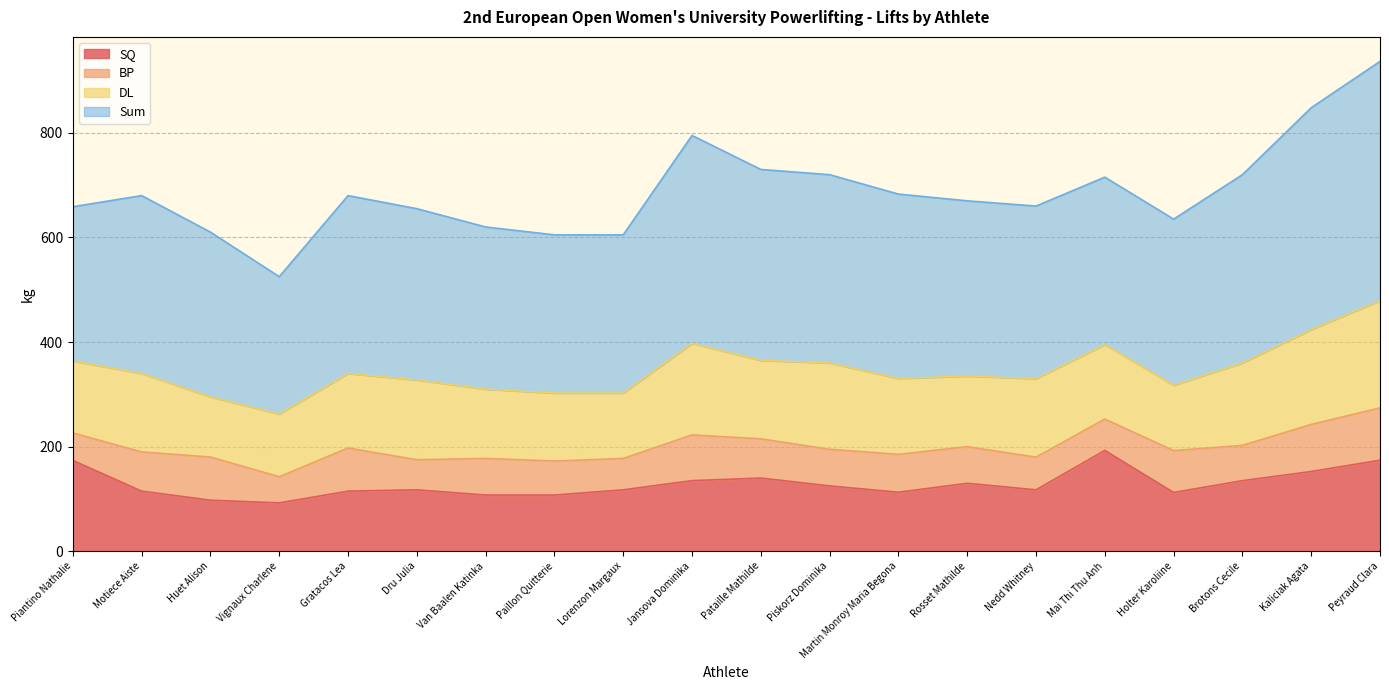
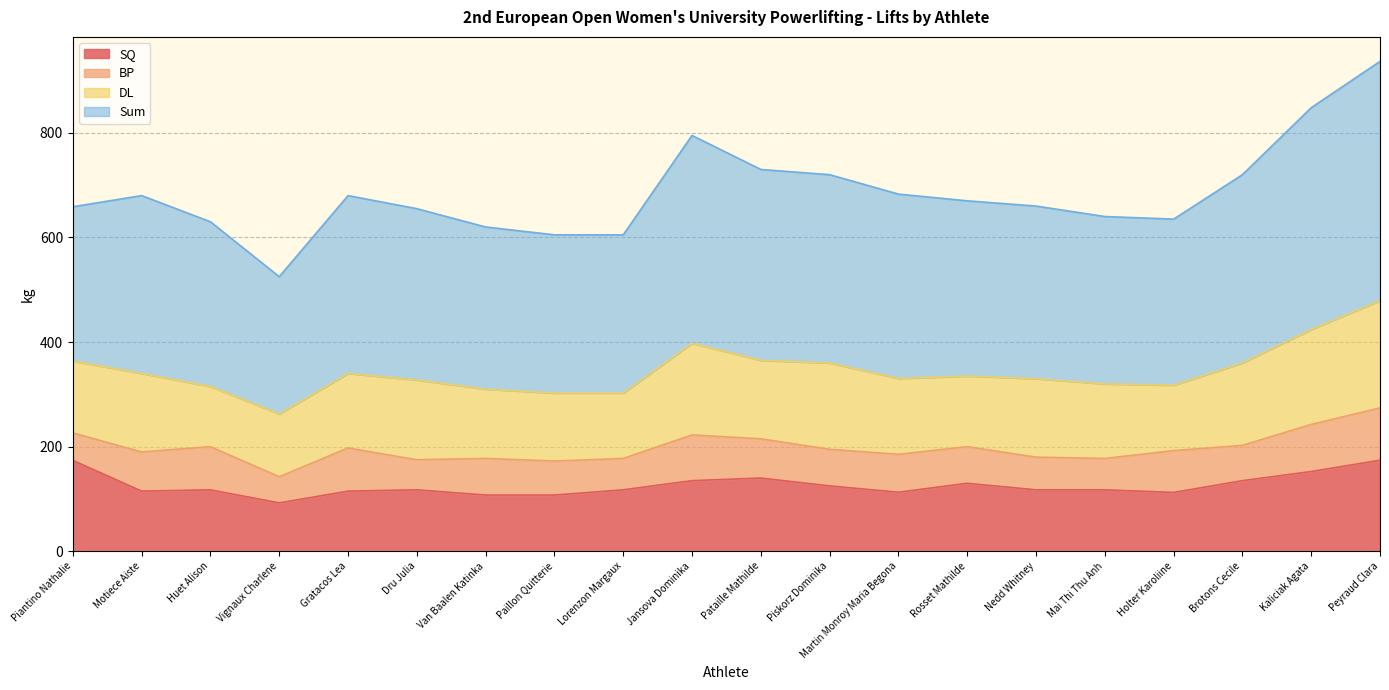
SQ, Huet Alison: 100 -> 120
SQ, Mai Thi Thu Anh: 190 -> 120
